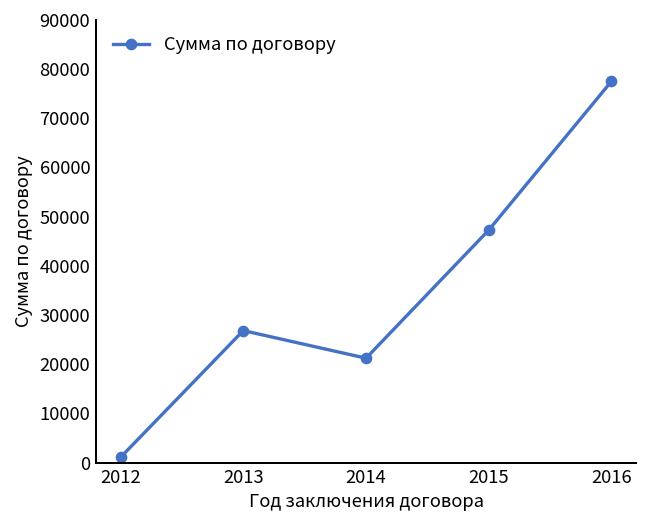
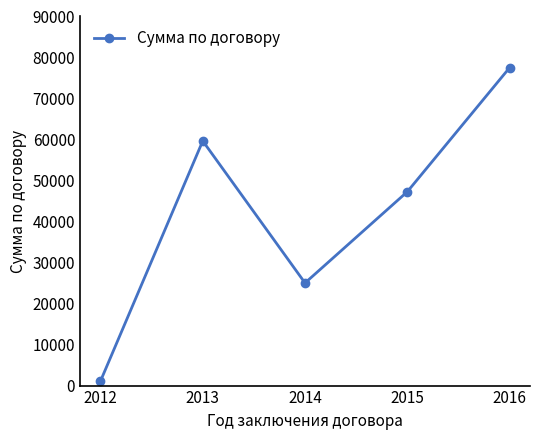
2013: 27000 -> 60000
2014: 21000 -> 25000
